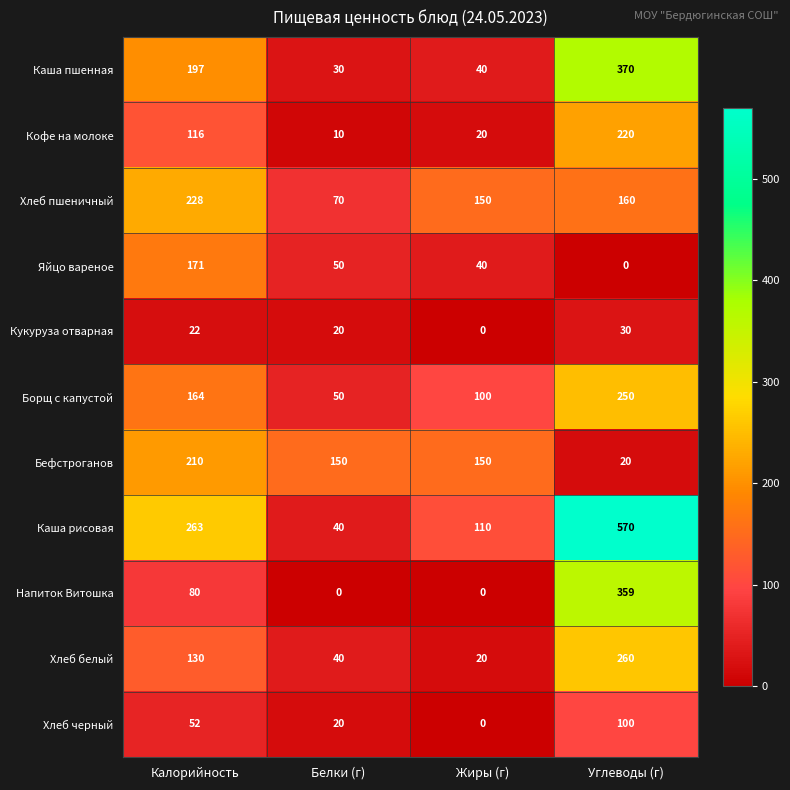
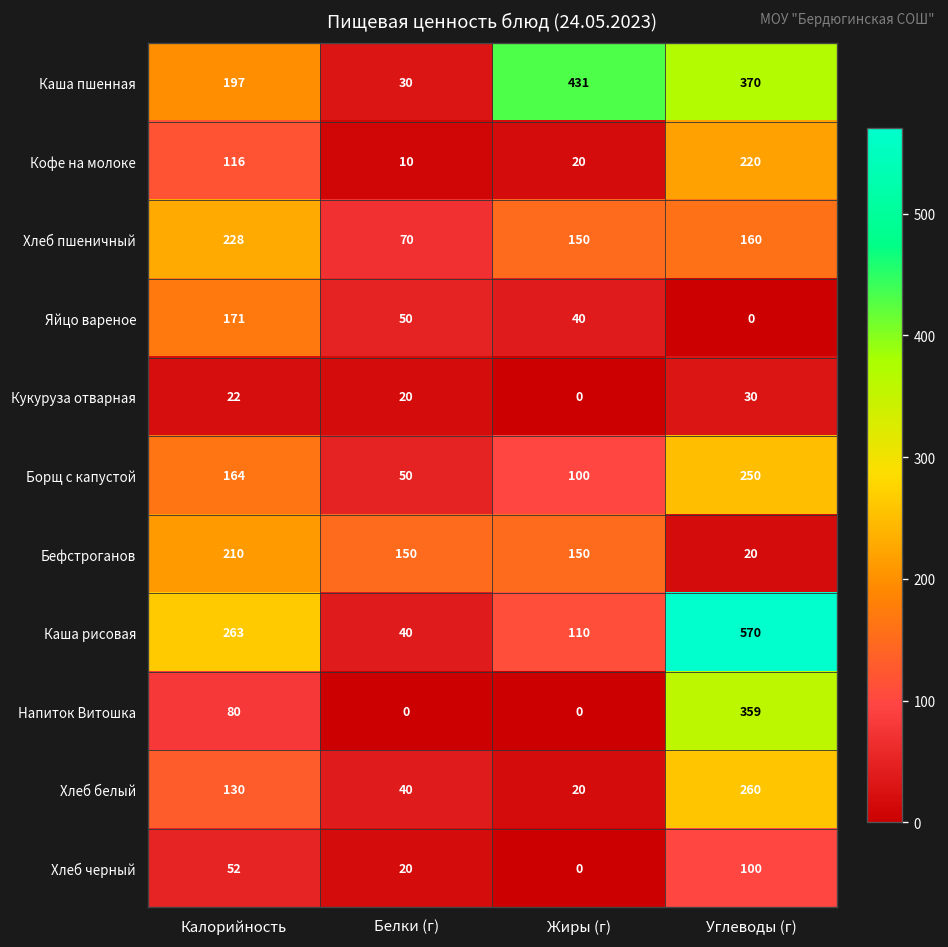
Каша пшенная, Жиры (г): 40 -> 431
